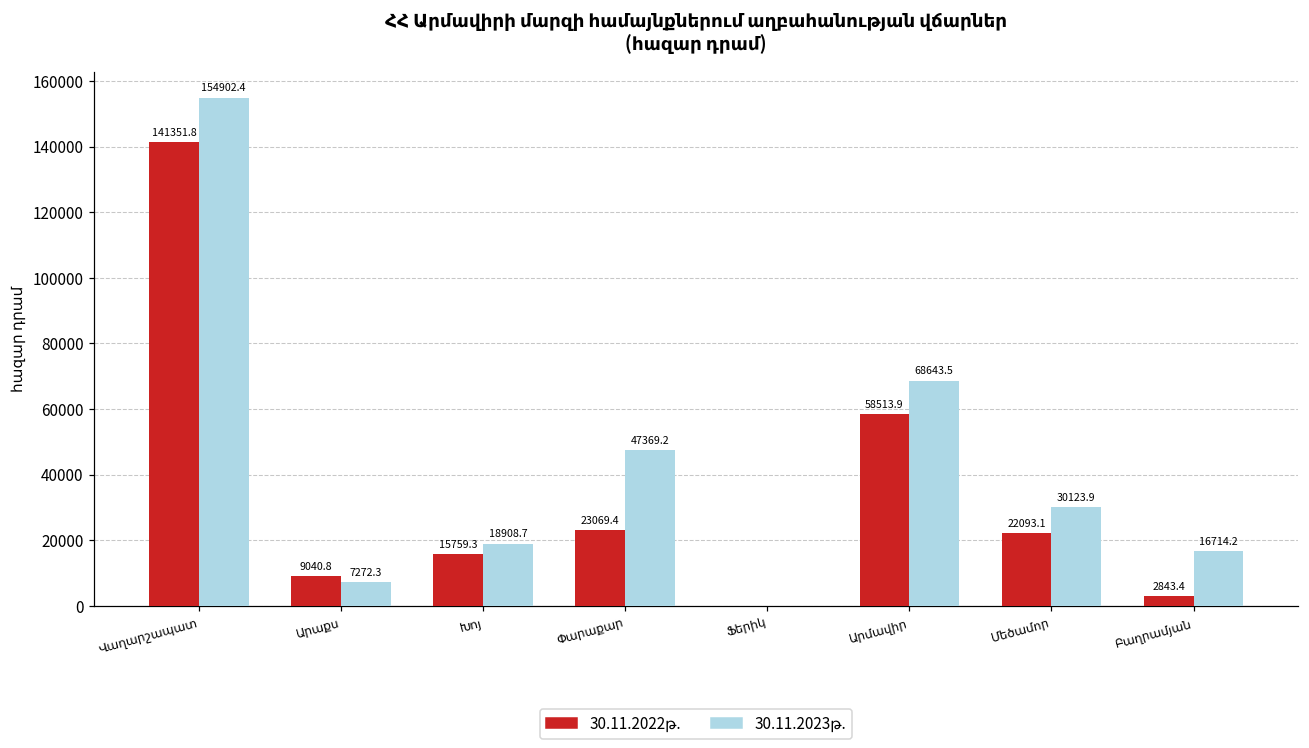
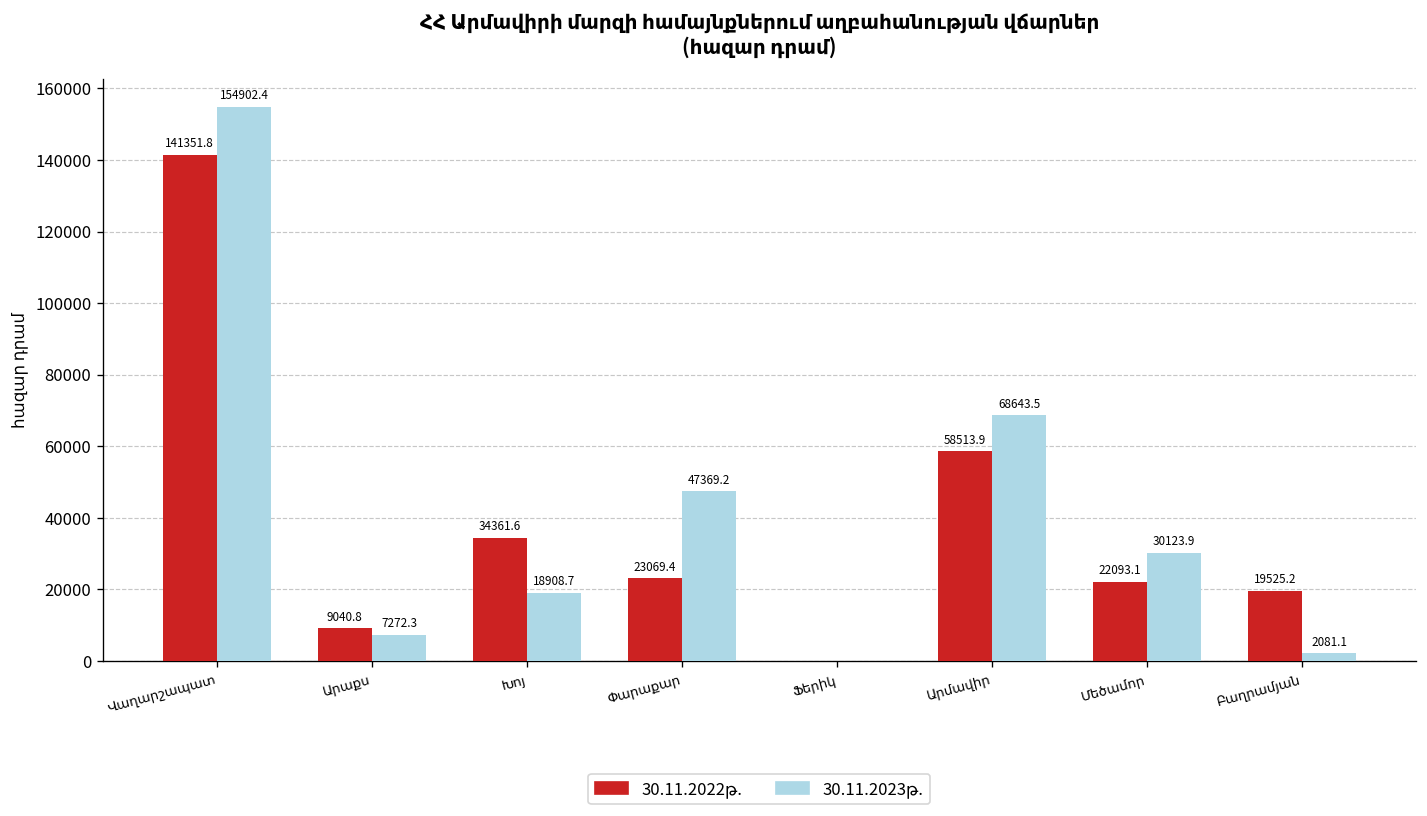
30.11.2022թ., Խոյ: 15759.3 -> 34361.6
30.11.2022թ., Բաղրամյան: 2843.4 -> 19525.2
30.11.2023թ., Բաղրամյան: 16714.2 -> 2081.1
